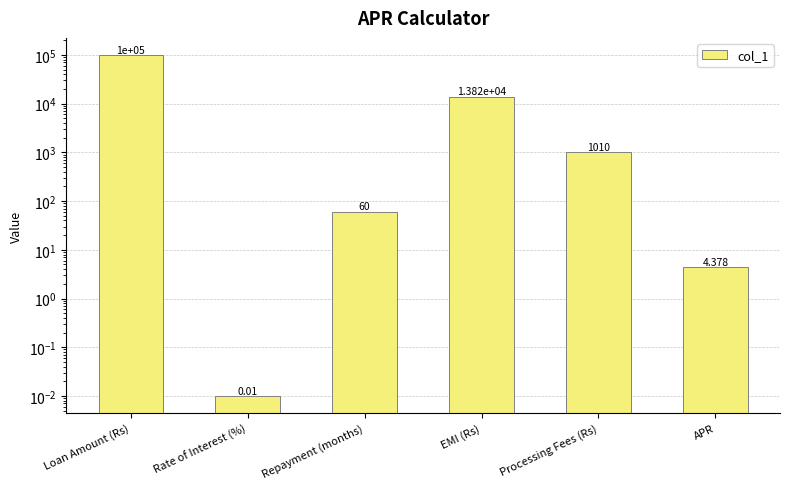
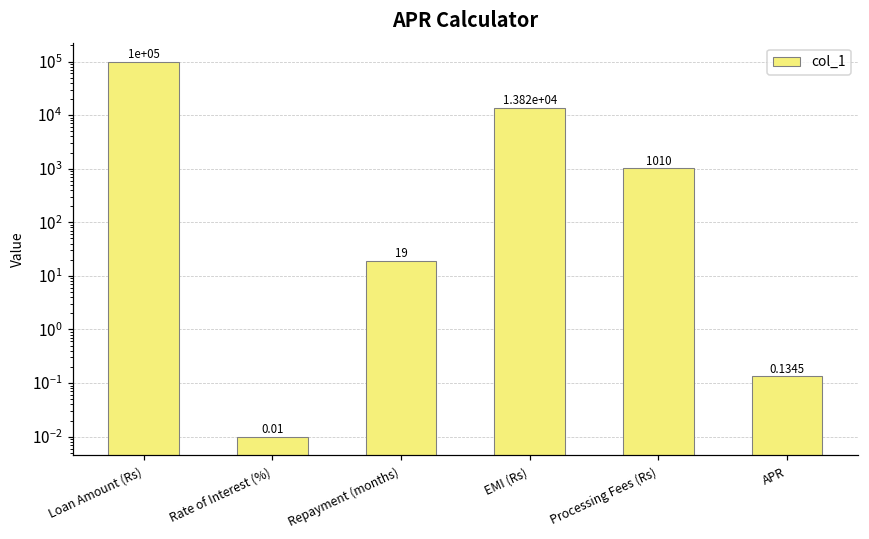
Repayment (months): 60 -> 19
APR: 4.378 -> 0.1345
